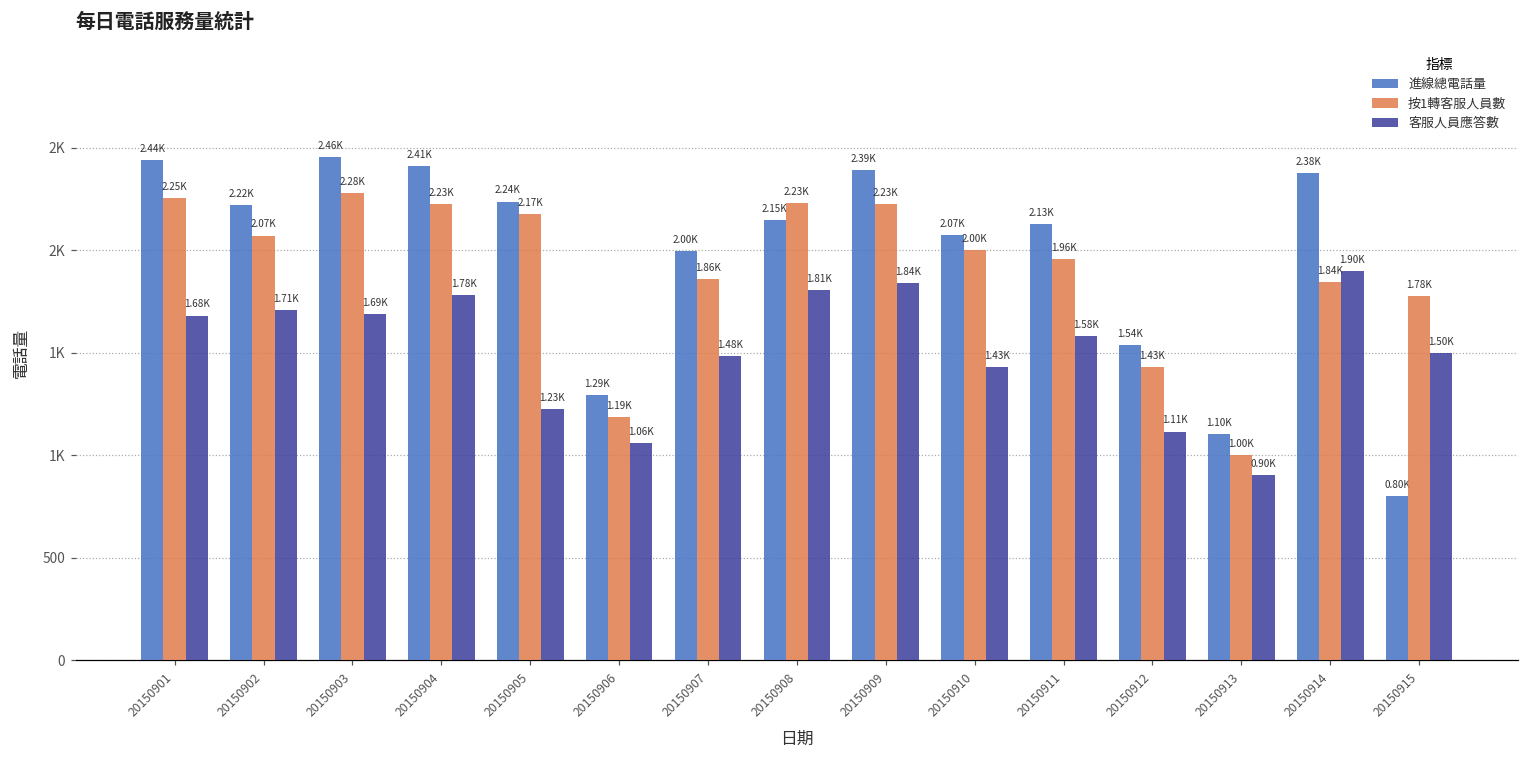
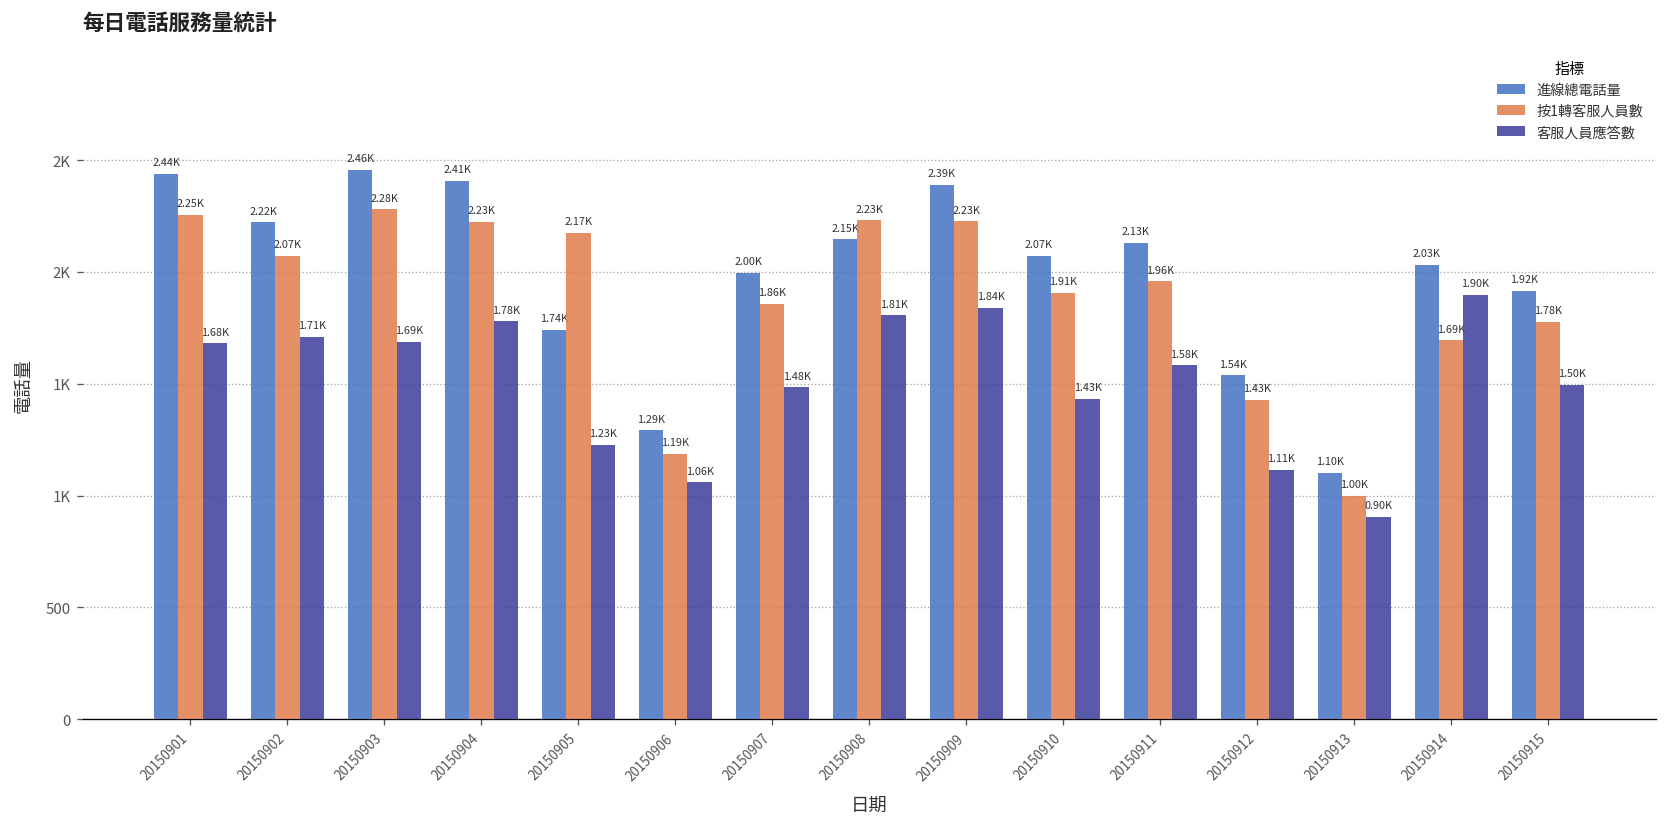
進線總電話量, 20150905: 2.24K -> 1.74K
按1轉客服人員數, 20150910: 2.00K -> 1.91K
進線總電話量, 20150914: 2.38K -> 2.03K
按1轉客服人員數, 20150914: 1.84K -> 1.69K
進線總電話量, 20150915: 0.80K -> 1.92K
